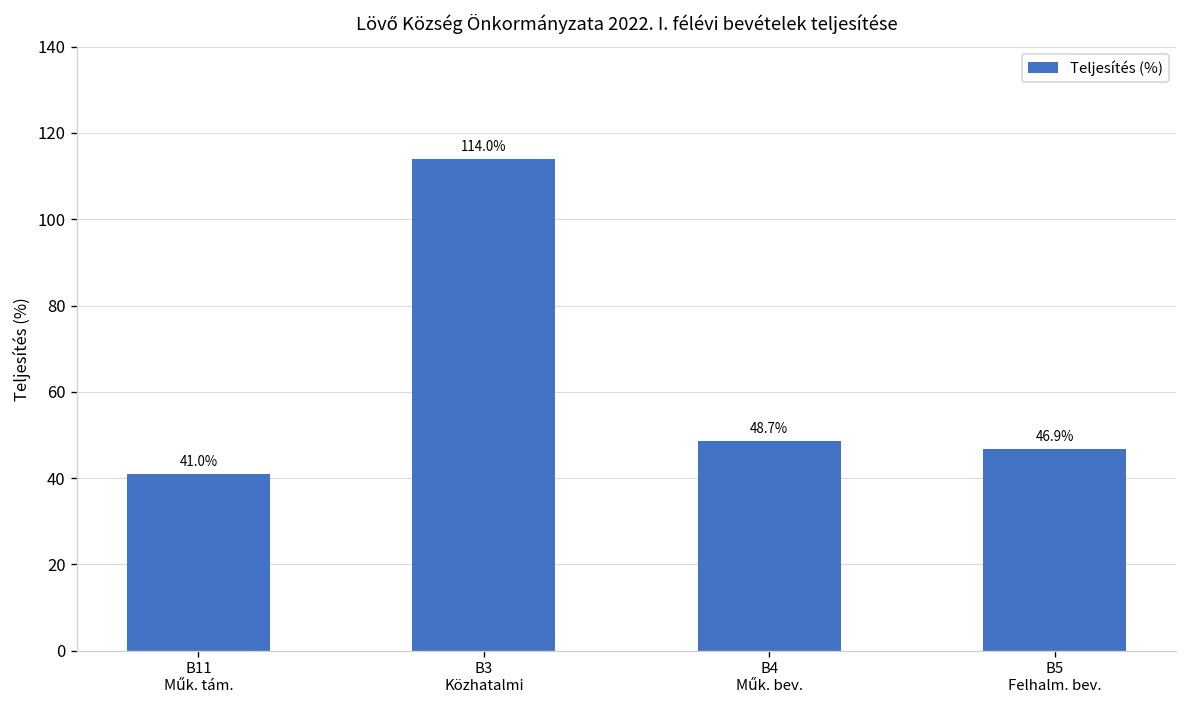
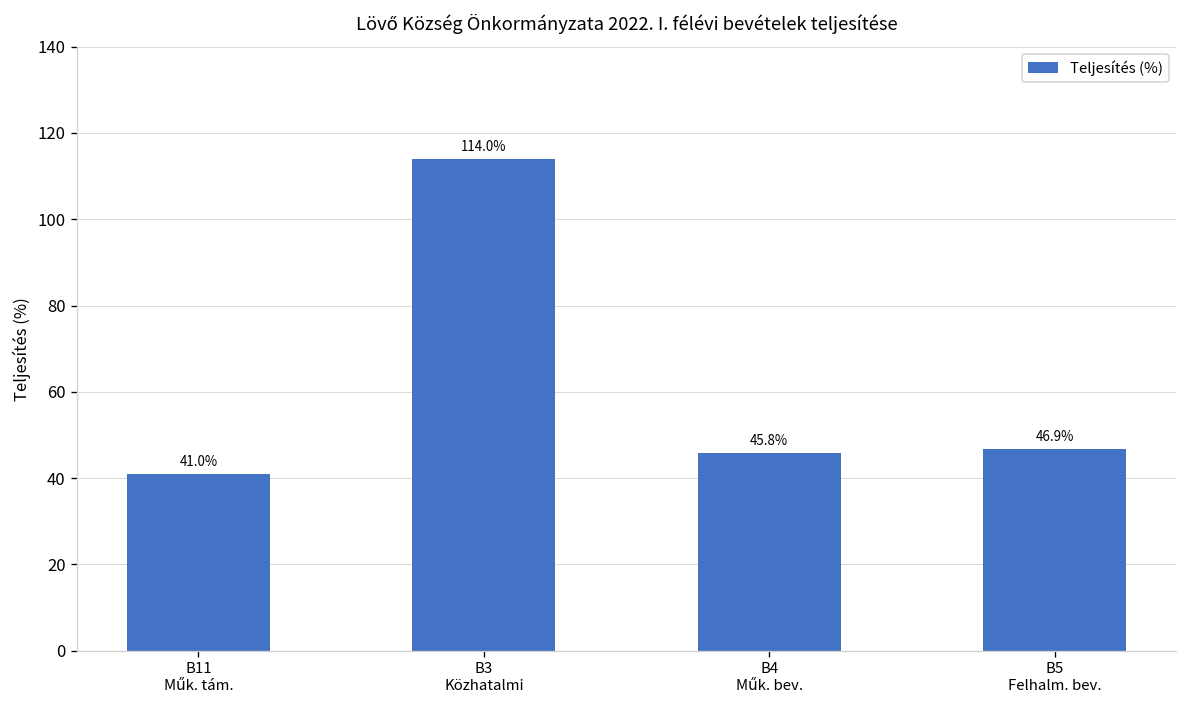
B4 Műk. bev.: 48.7% -> 45.8%
